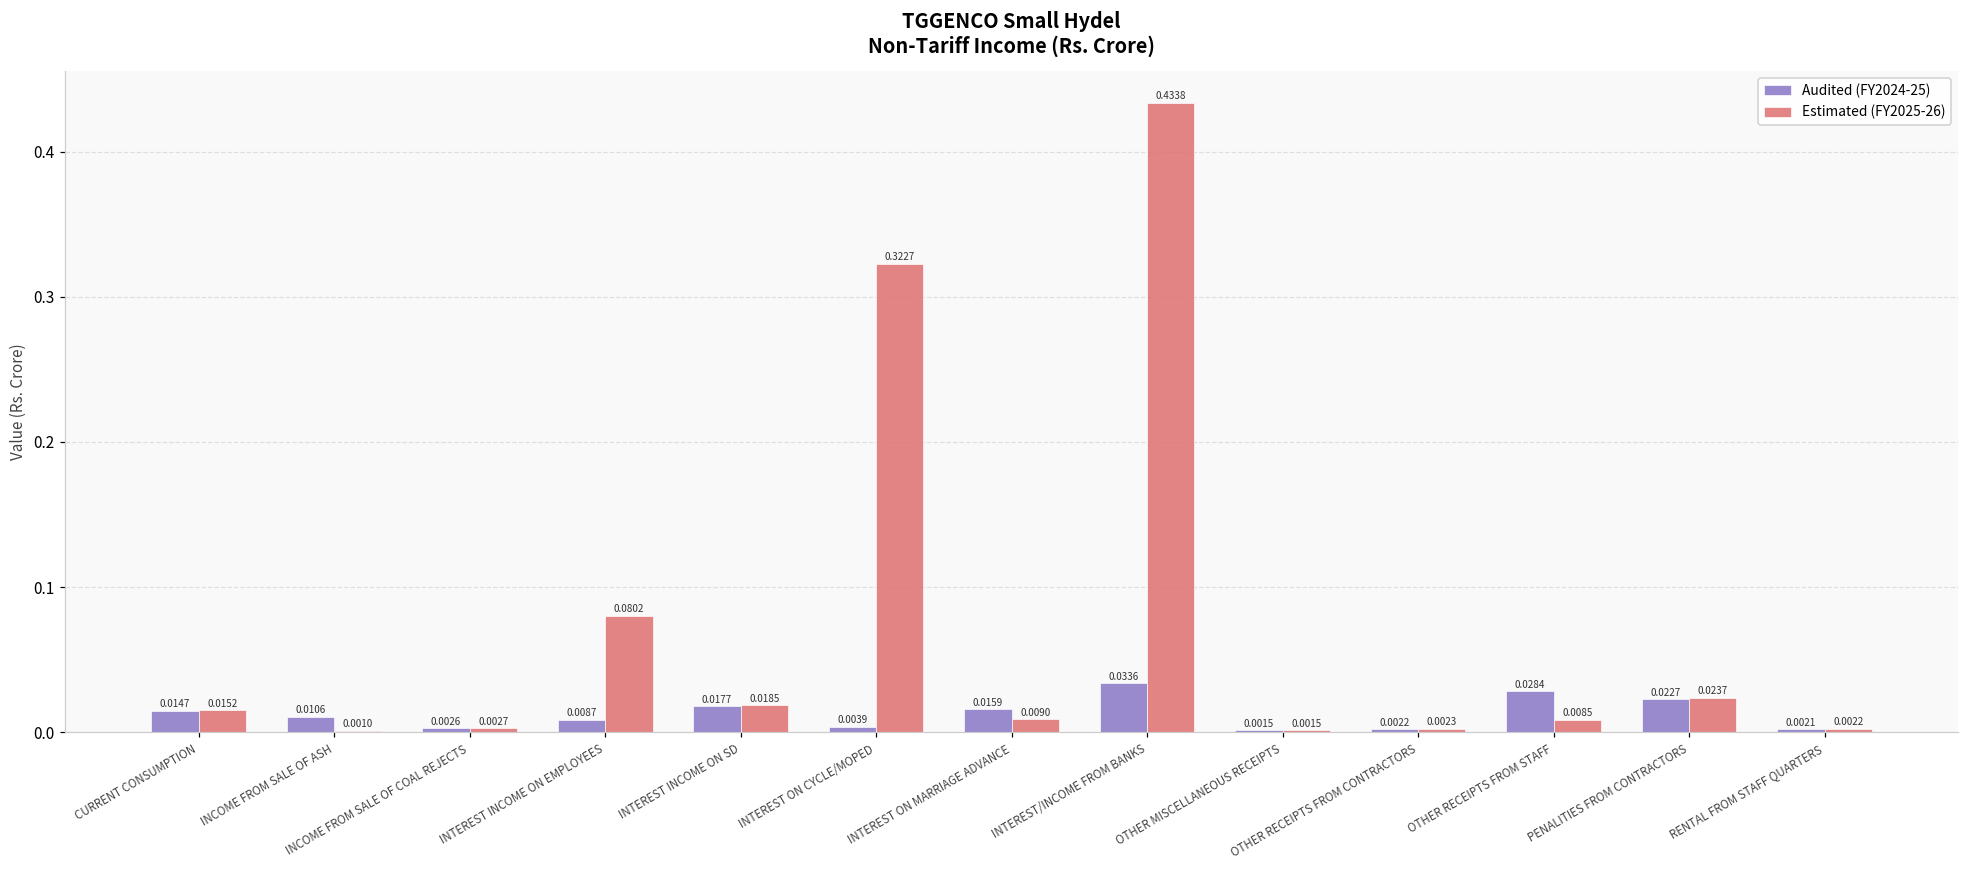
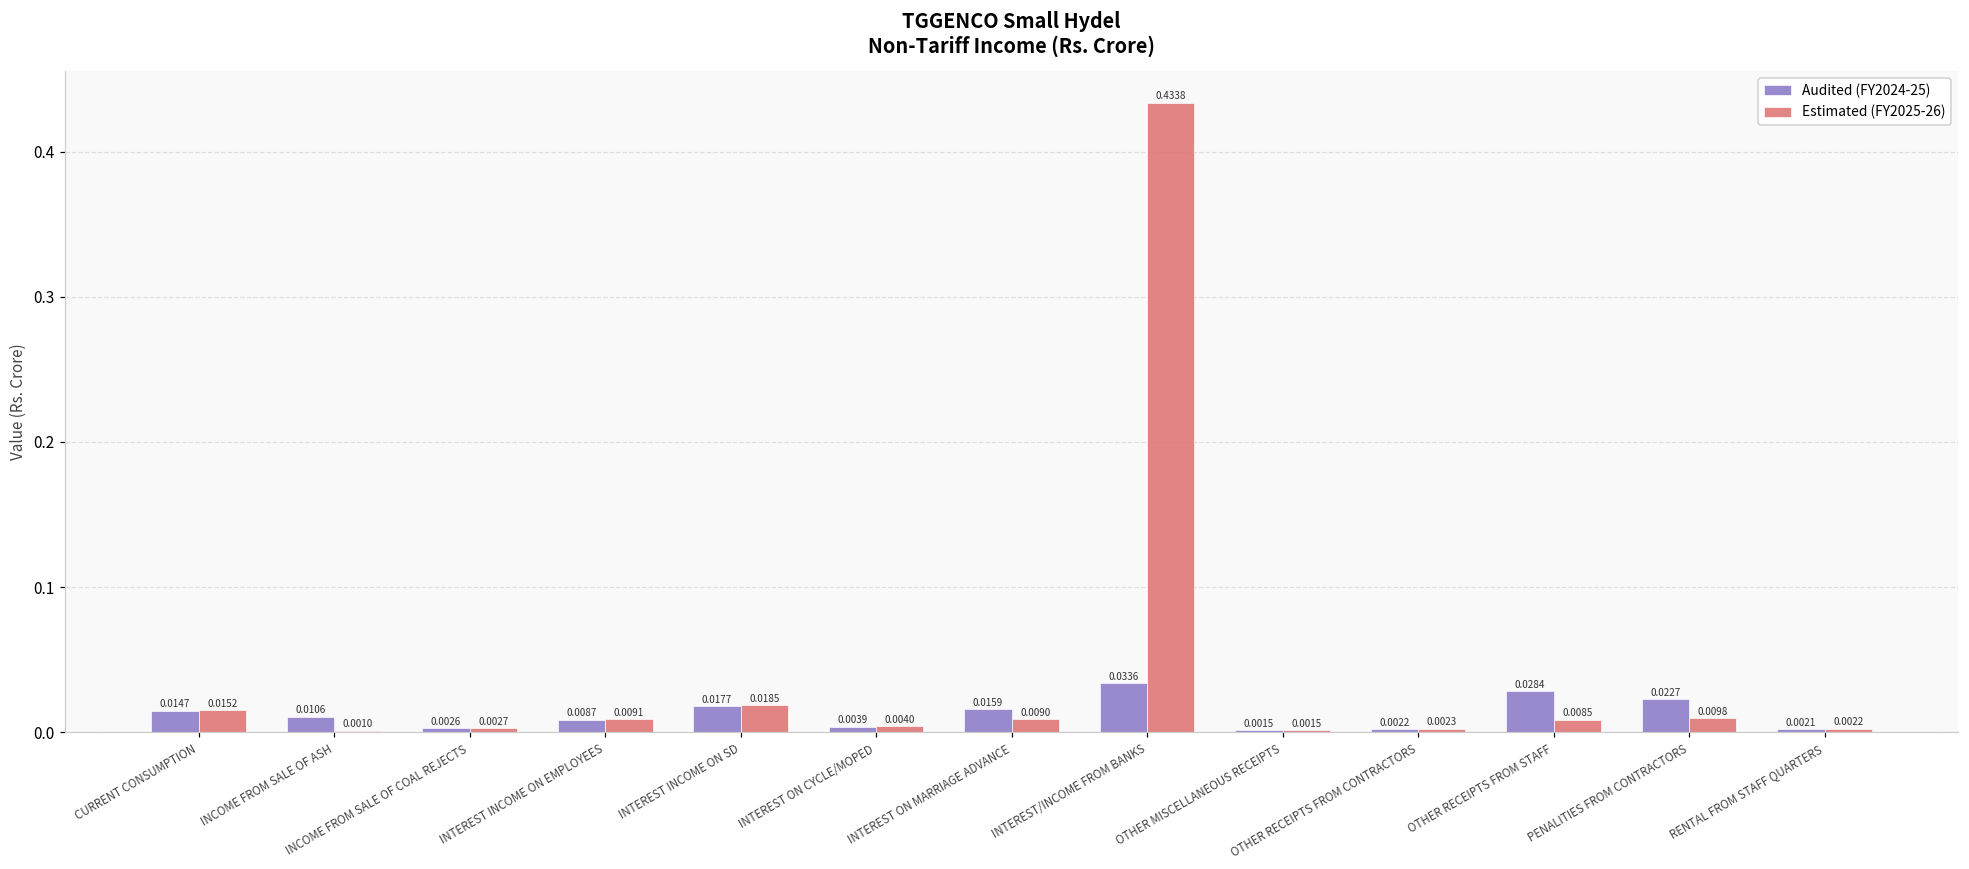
Estimated (FY2025-26), INTEREST INCOME ON EMPLOYEES: 0.0802 -> 0.0091
Estimated (FY2025-26), INTEREST ON CYCLE/MOPED: 0.3227 -> 0.0040
Estimated (FY2025-26), PENALITIES FROM CONTRACTORS: 0.0237 -> 0.0098
